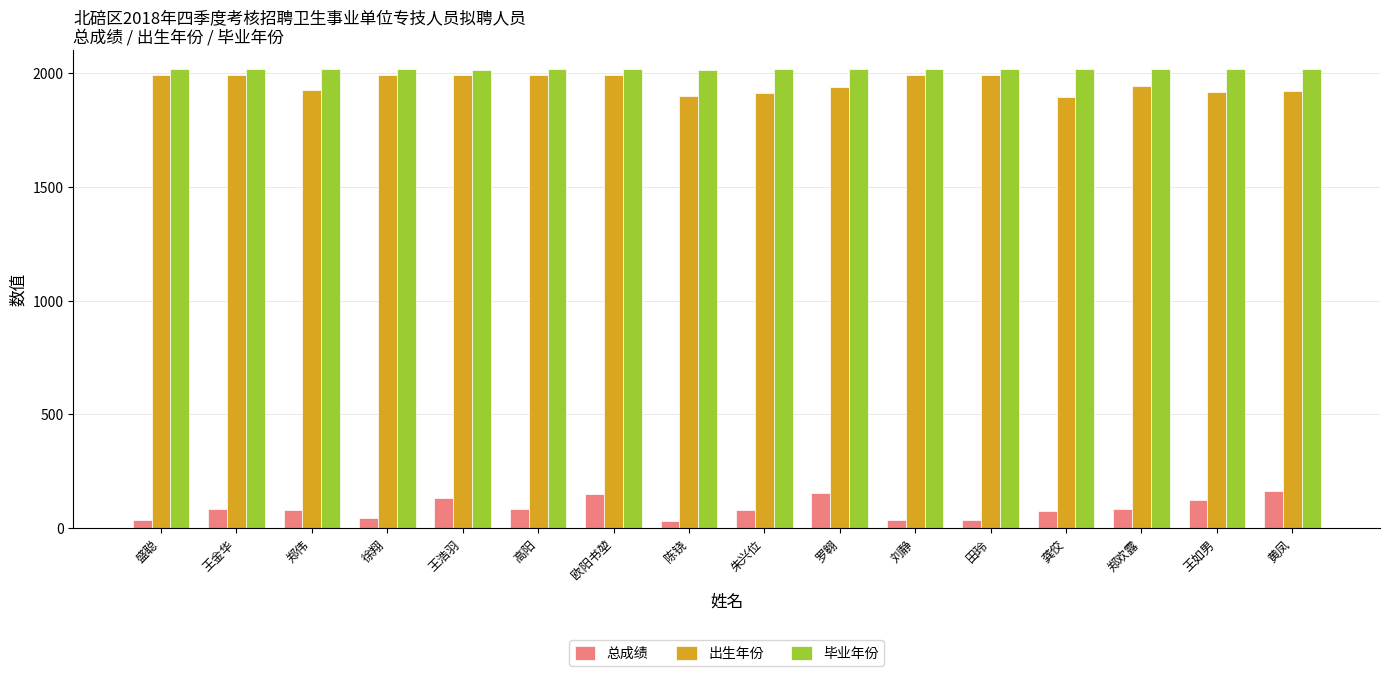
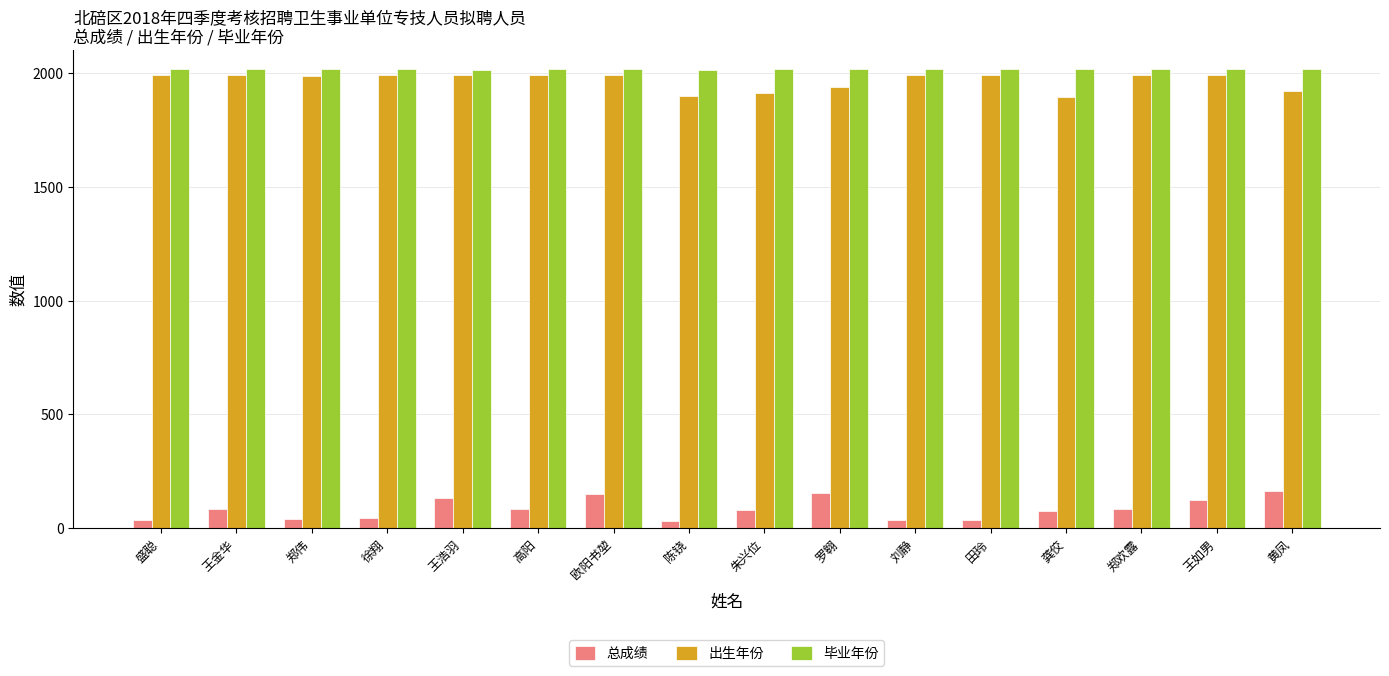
总成绩, 郑伟: 80 -> 40
出生年份, 郑伟: 1930 -> 1990
出生年份, 郑欢露: 1950 -> 1990
出生年份, 王如男: 1920 -> 1990
